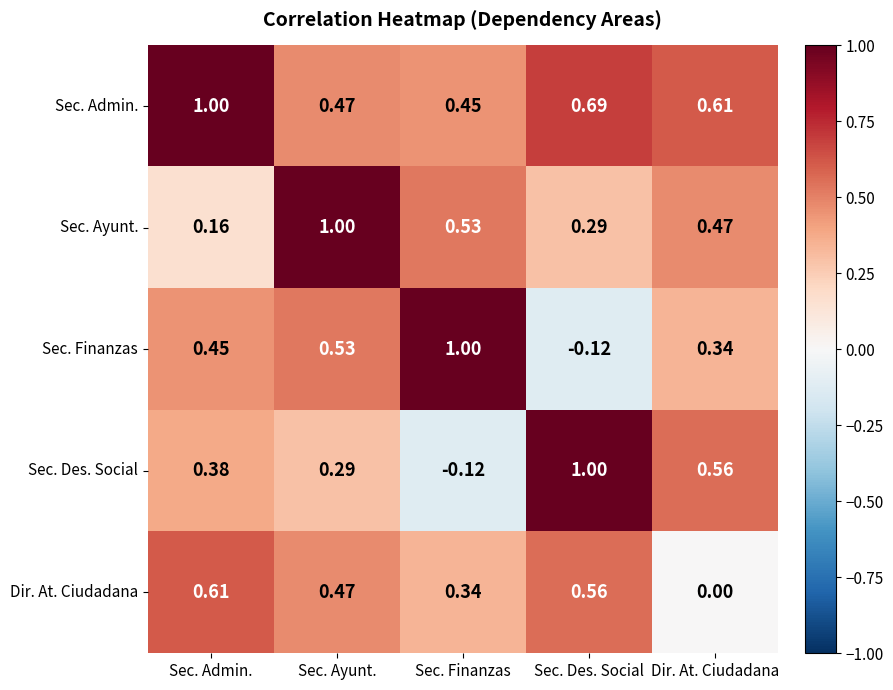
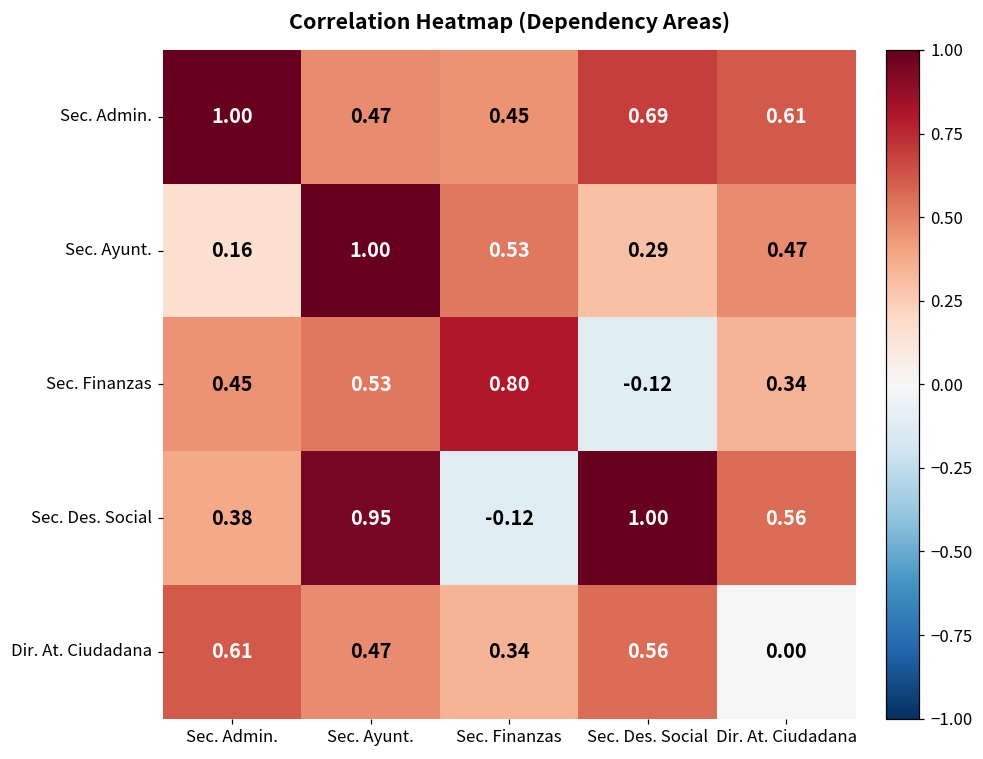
Sec. Finanzas, Sec. Finanzas: 1.00 -> 0.80
Sec. Des. Social, Sec. Ayunt.: 0.29 -> 0.95
